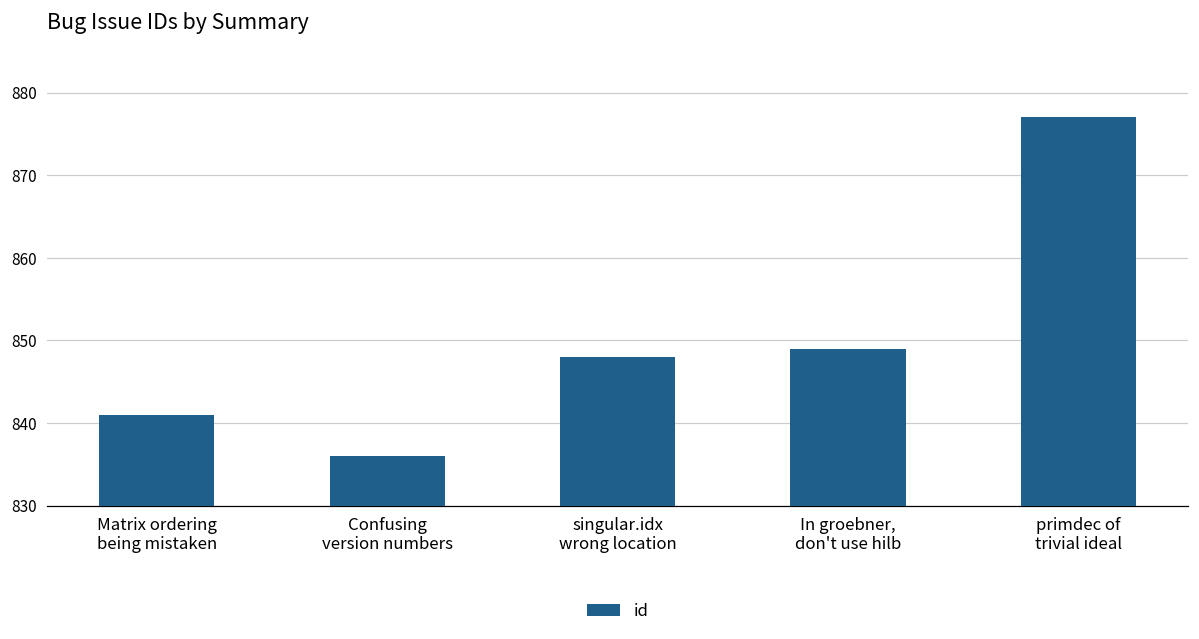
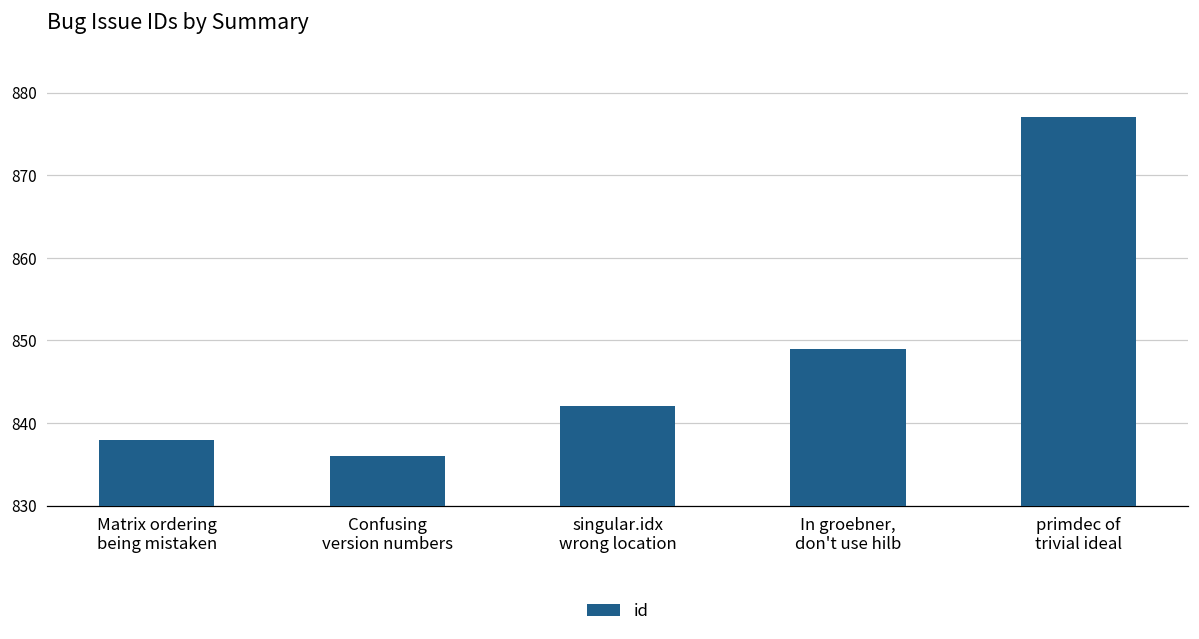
Matrix ordering being mistaken: 841 -> 838
singular.idx wrong location: 848 -> 842
